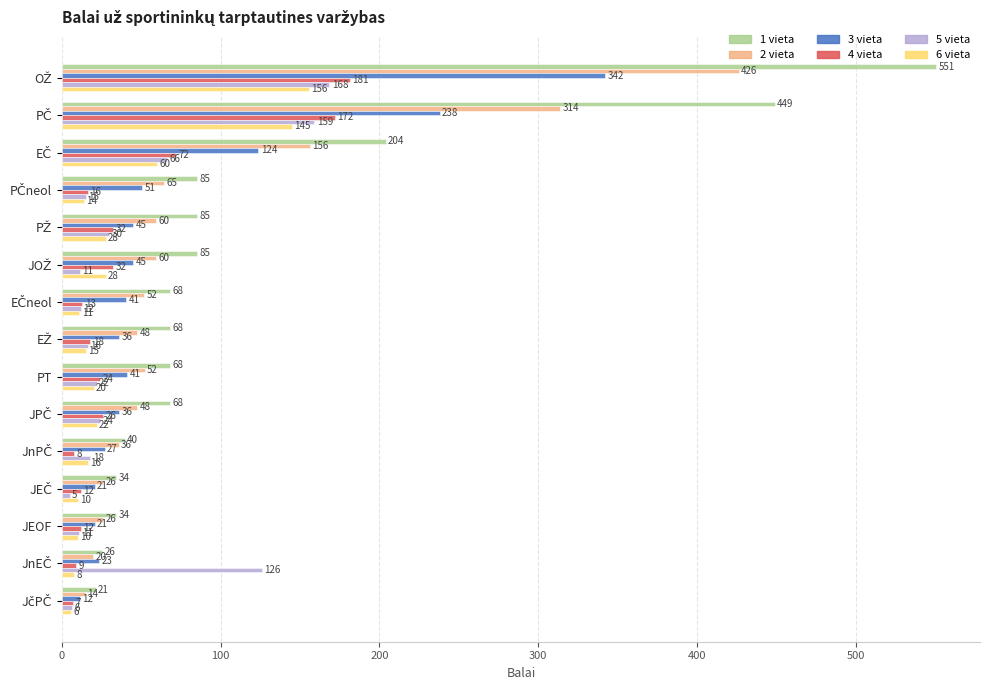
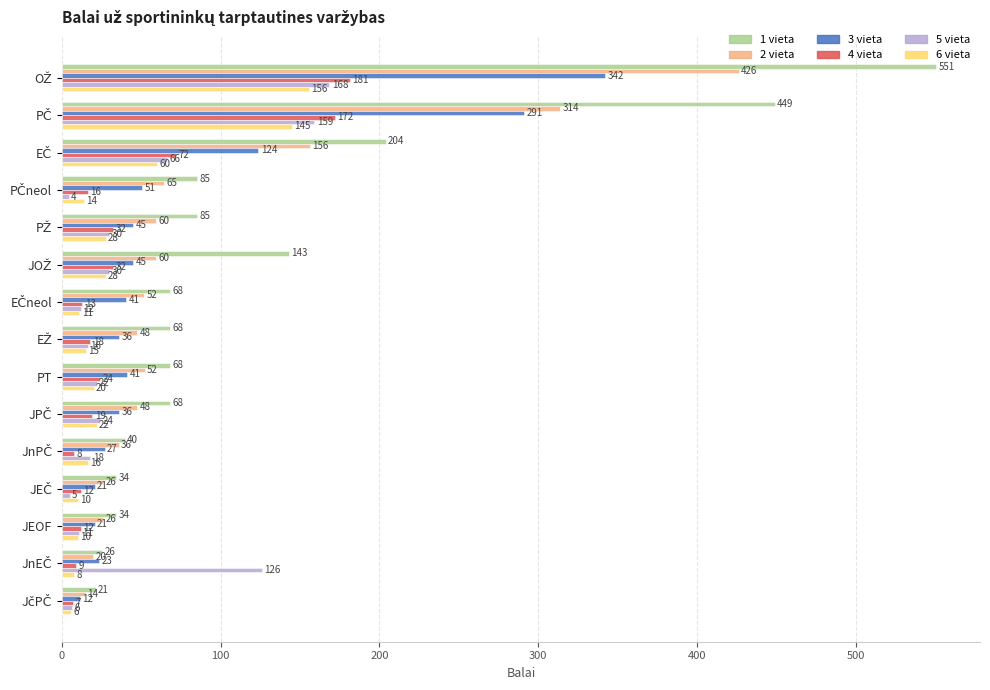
3 vieta, PČ: 238 -> 291
5 vieta, PČneol: 15 -> 4
1 vieta, JOŽ: 85 -> 143
5 vieta, JOŽ: 11 -> 30
4 vieta, JPČ: 26 -> 19
